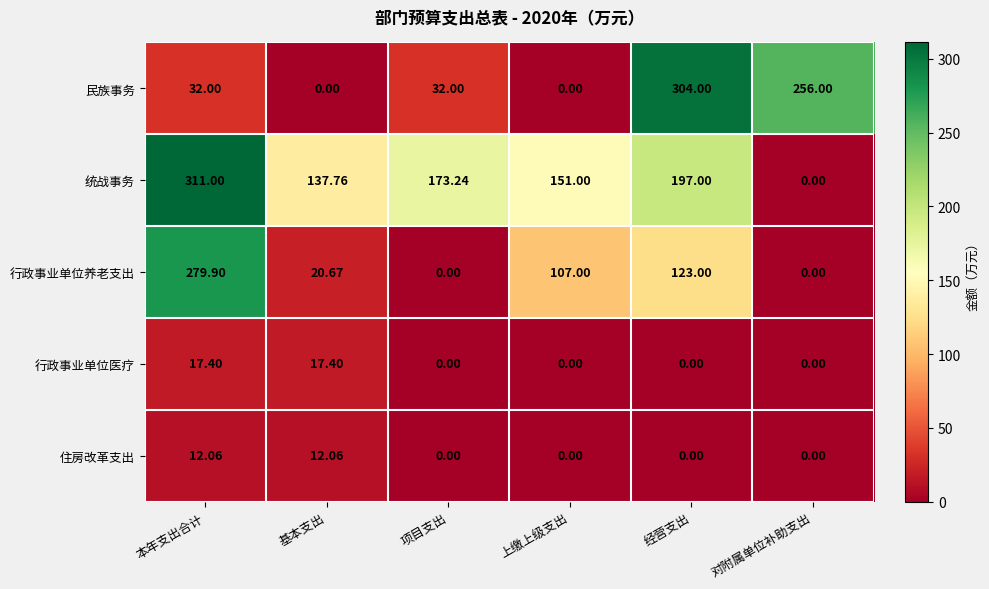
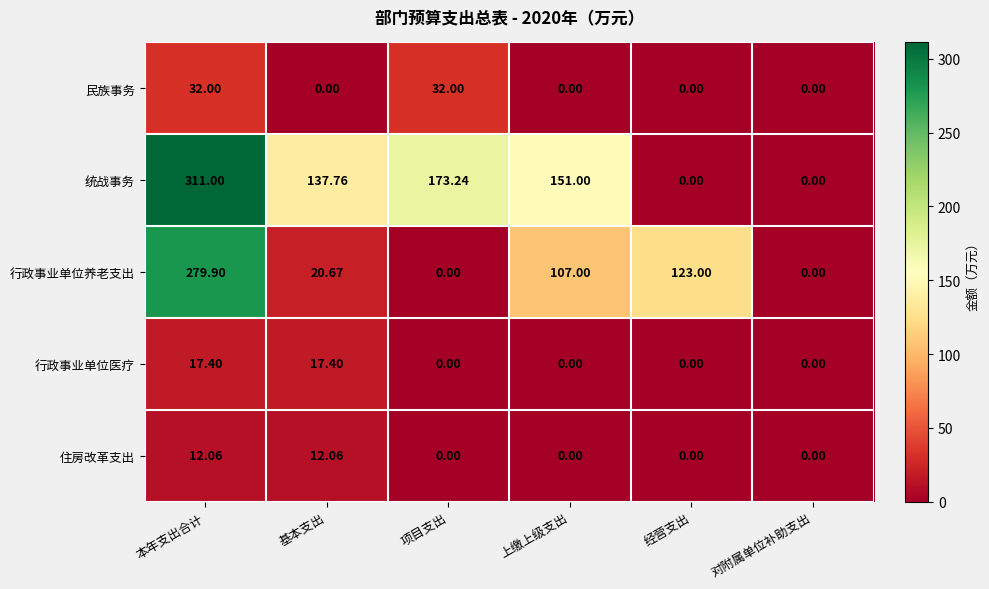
民族事务, 经营支出: 304.00 -> 0.00
民族事务, 对附属单位补助支出: 256.00 -> 0.00
统战事务, 经营支出: 197.00 -> 0.00
